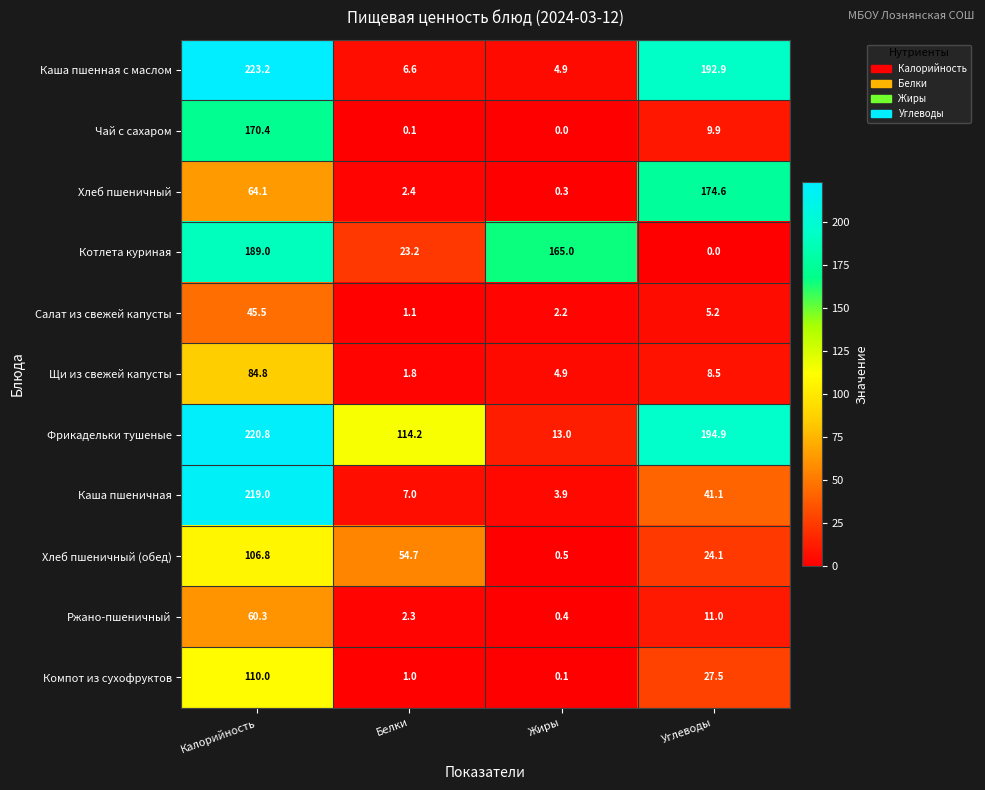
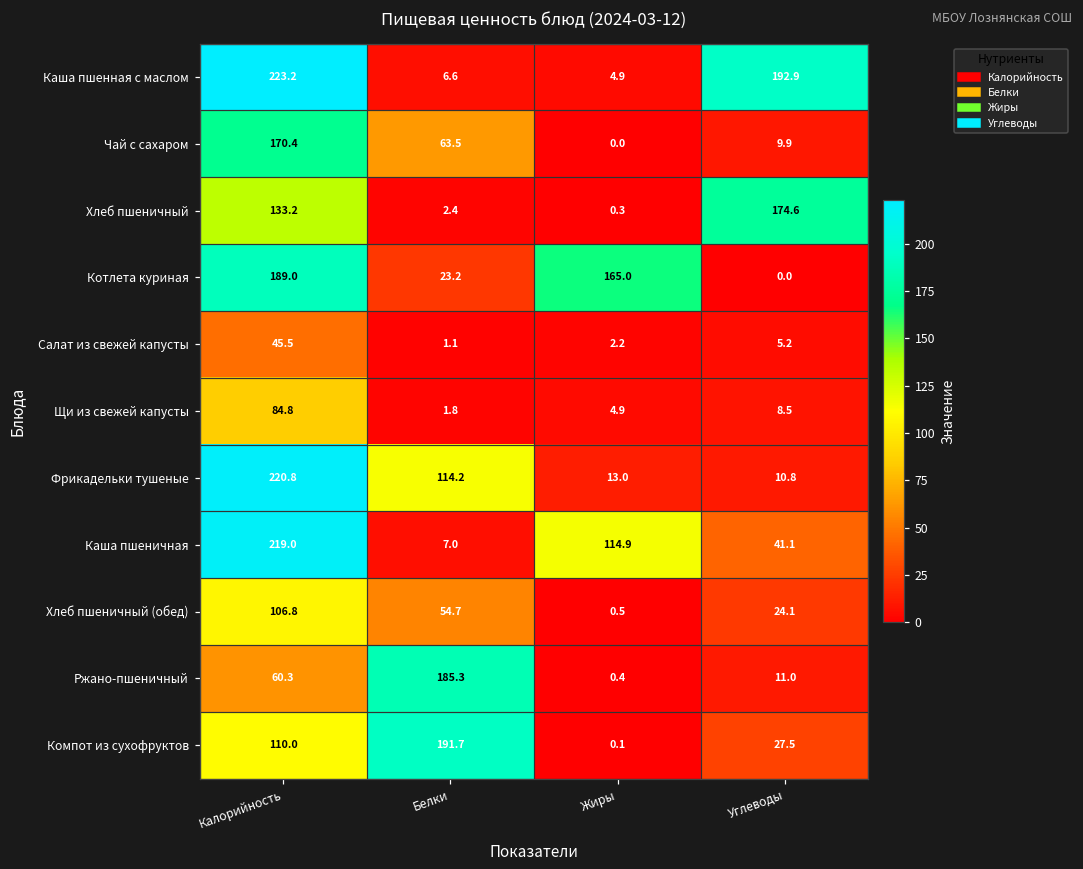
Чай с сахаром, Белки: 0.1 -> 63.5
Хлеб пшеничный, Калорийность: 64.1 -> 133.2
Фрикадельки тушеные, Углеводы: 194.9 -> 10.8
Каша пшеничная, Жиры: 3.9 -> 114.9
Ржано-пшеничный, Белки: 2.3 -> 185.3
Компот из сухофруктов, Белки: 1.0 -> 191.7
